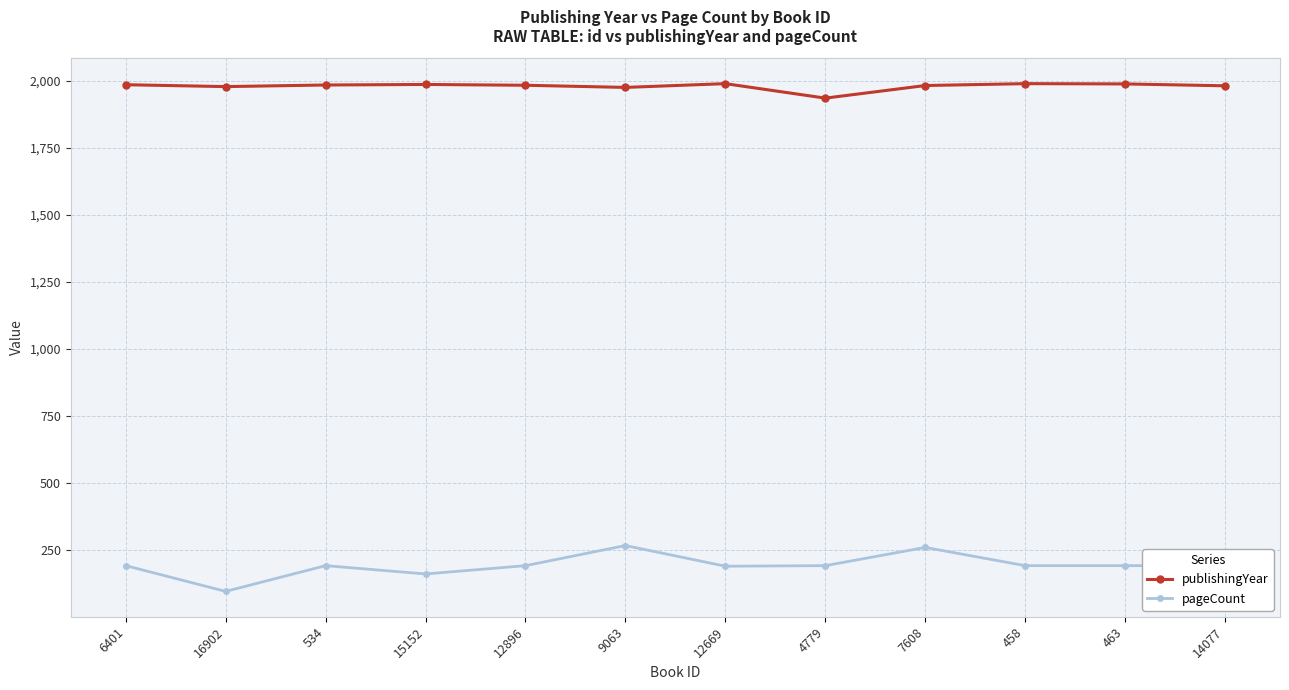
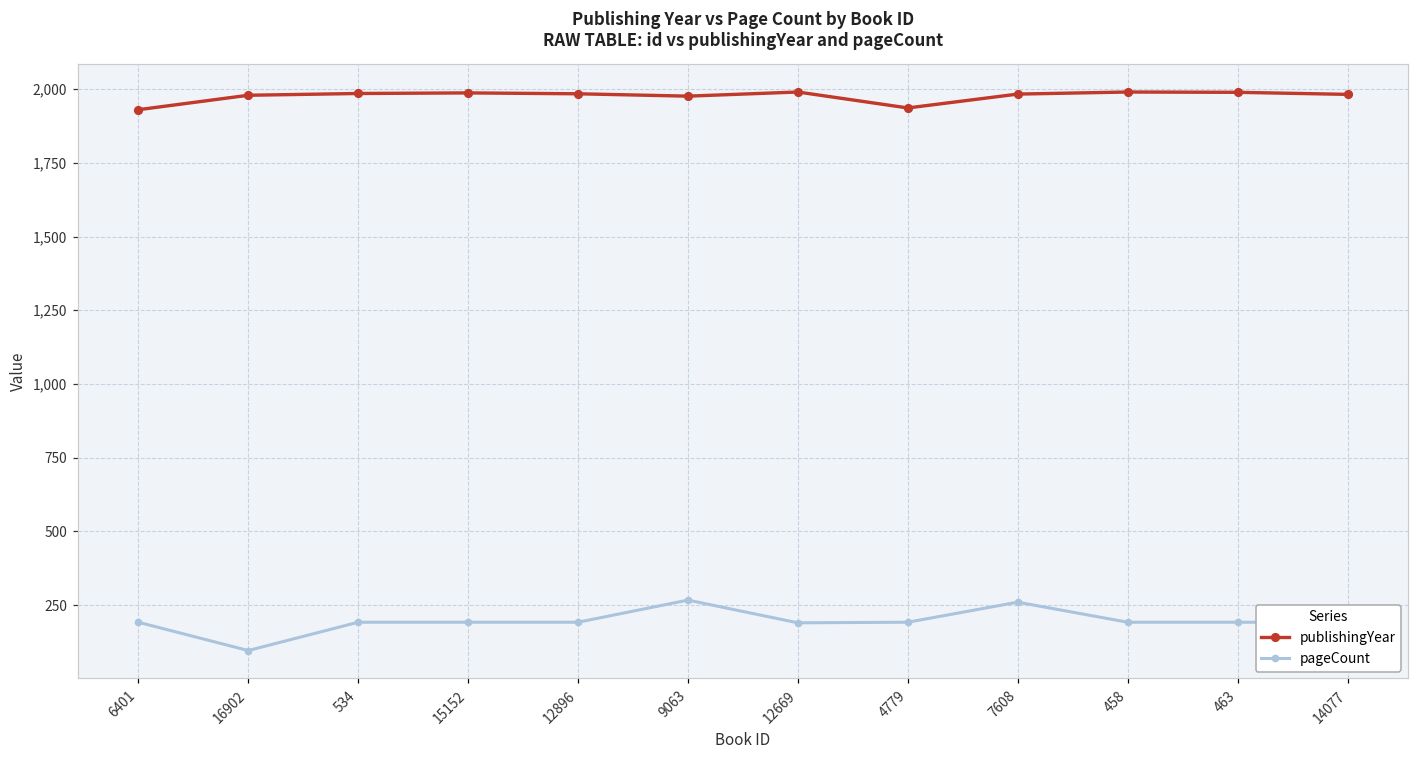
publishingYear, 6401: 1,990 -> 1,930
pageCount, 15152: 160 -> 190
